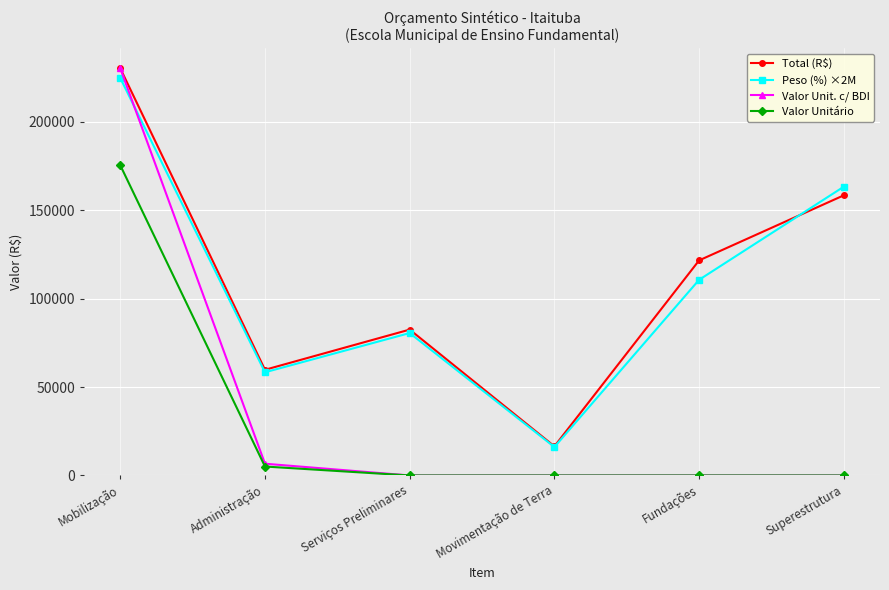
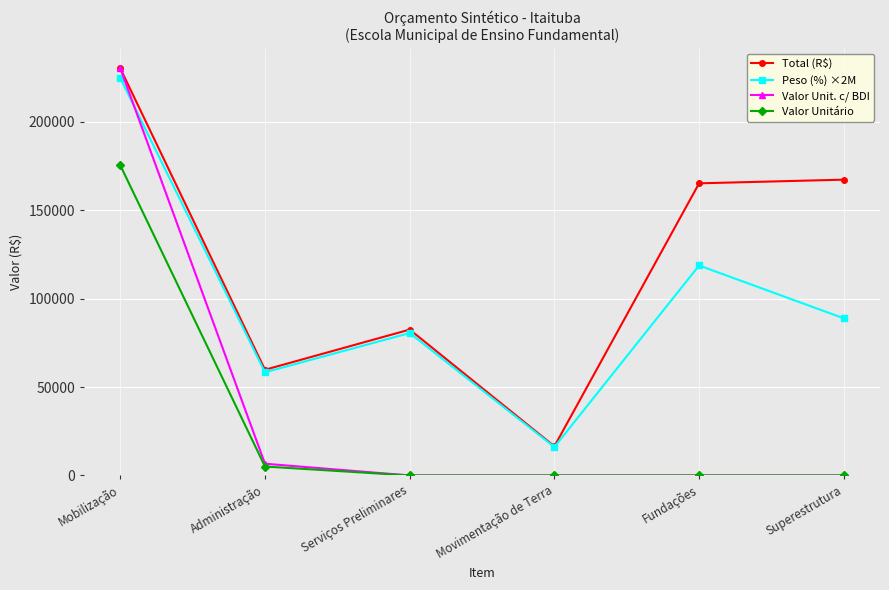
Total (R$), Fundações: 122000 -> 165000
Peso (%) ×2M, Fundações: 111000 -> 119000
Total (R$), Superestrutura: 158000 -> 167000
Peso (%) ×2M, Superestrutura: 163000 -> 89000
